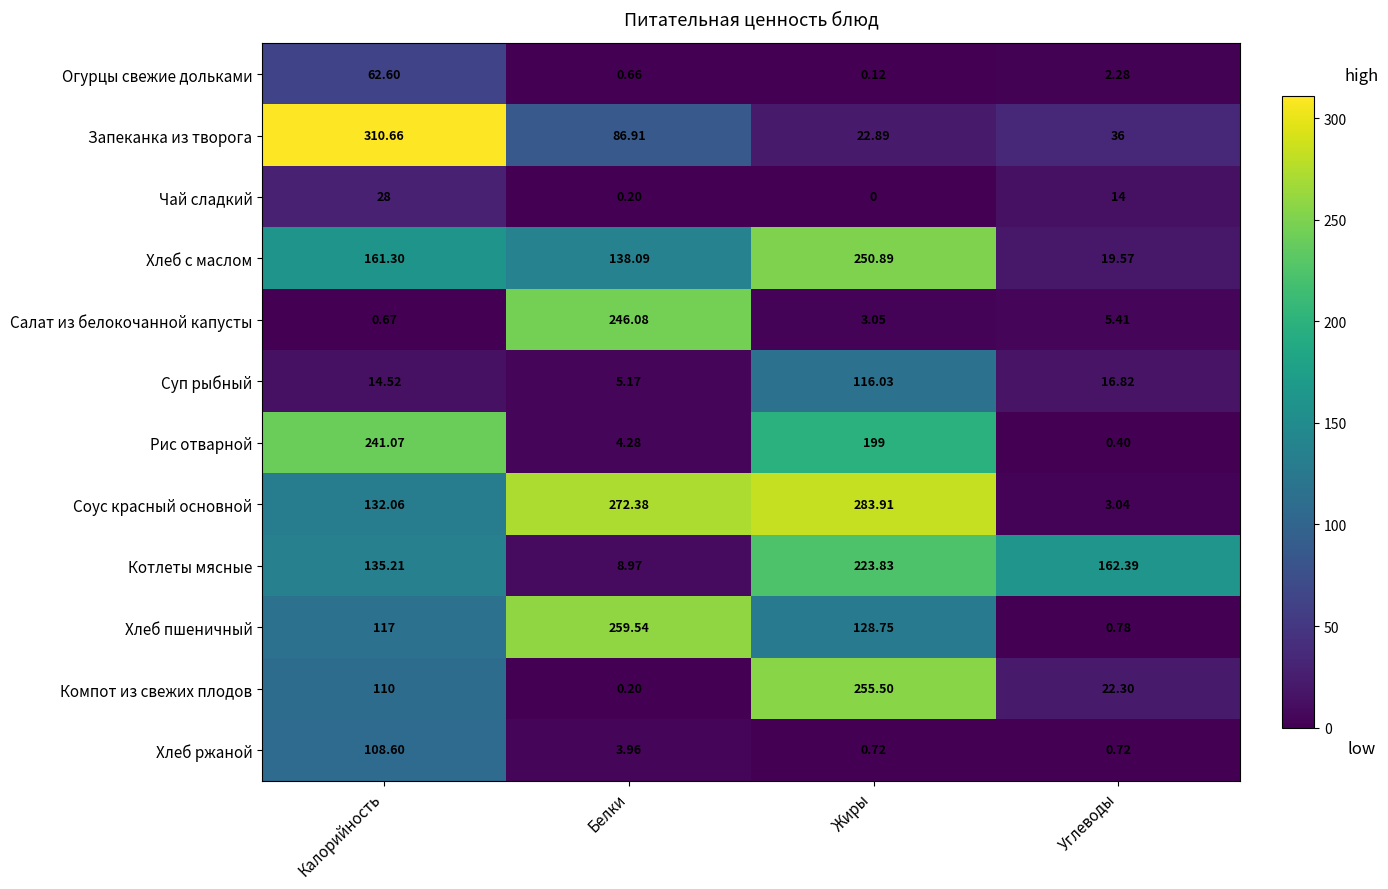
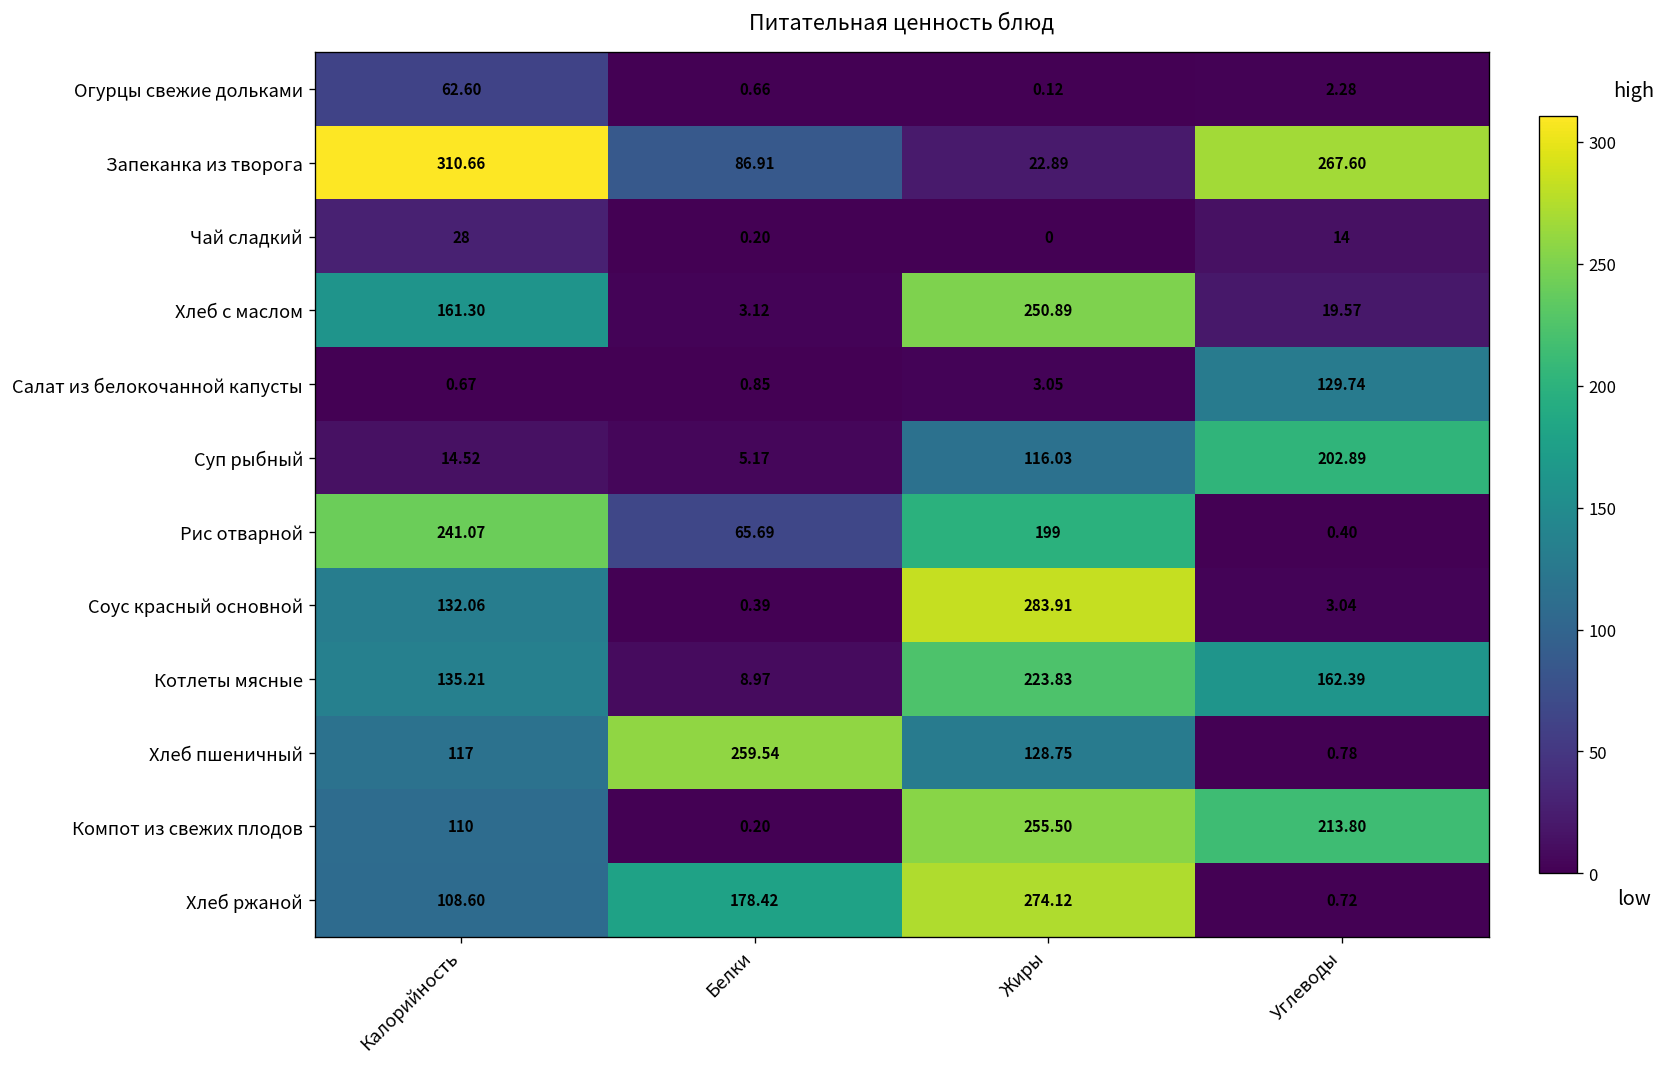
Запеканка из творога, Углеводы: 36 -> 267.60
Хлеб с маслом, Белки: 138.09 -> 3.12
Салат из белокочанной капусты, Белки: 246.08 -> 0.85
Салат из белокочанной капусты, Углеводы: 5.41 -> 129.74
Суп рыбный, Углеводы: 16.82 -> 202.89
Рис отварной, Белки: 4.28 -> 65.69
Соус красный основной, Белки: 272.38 -> 0.39
Компот из свежих плодов, Углеводы: 22.30 -> 213.80
Хлеб ржаной, Белки: 3.96 -> 178.42
Хлеб ржаной, Жиры: 0.72 -> 274.12
